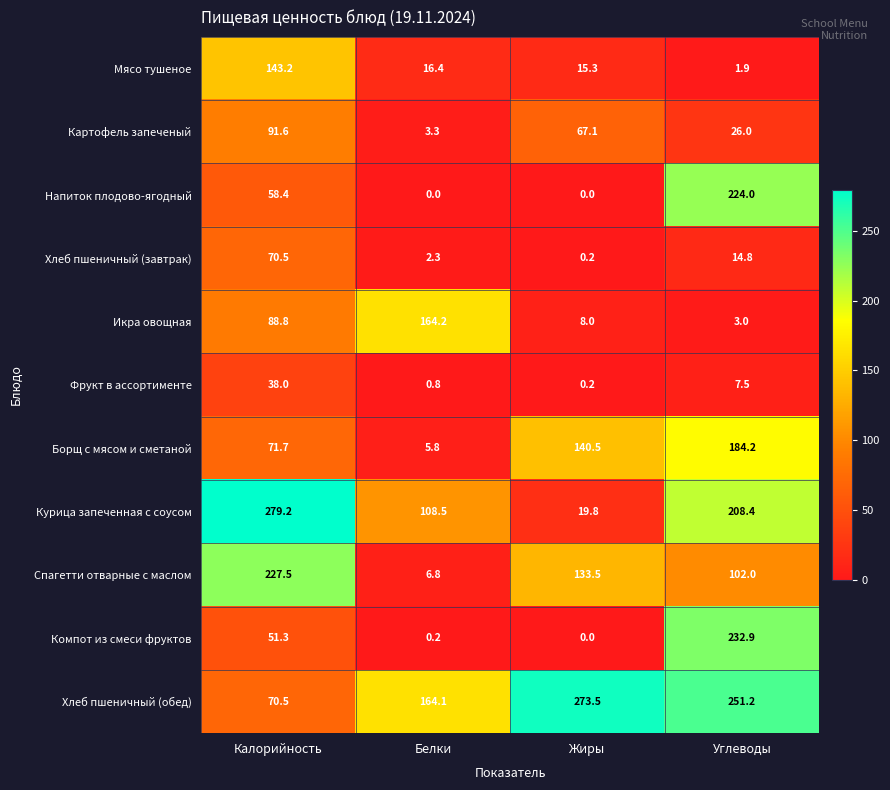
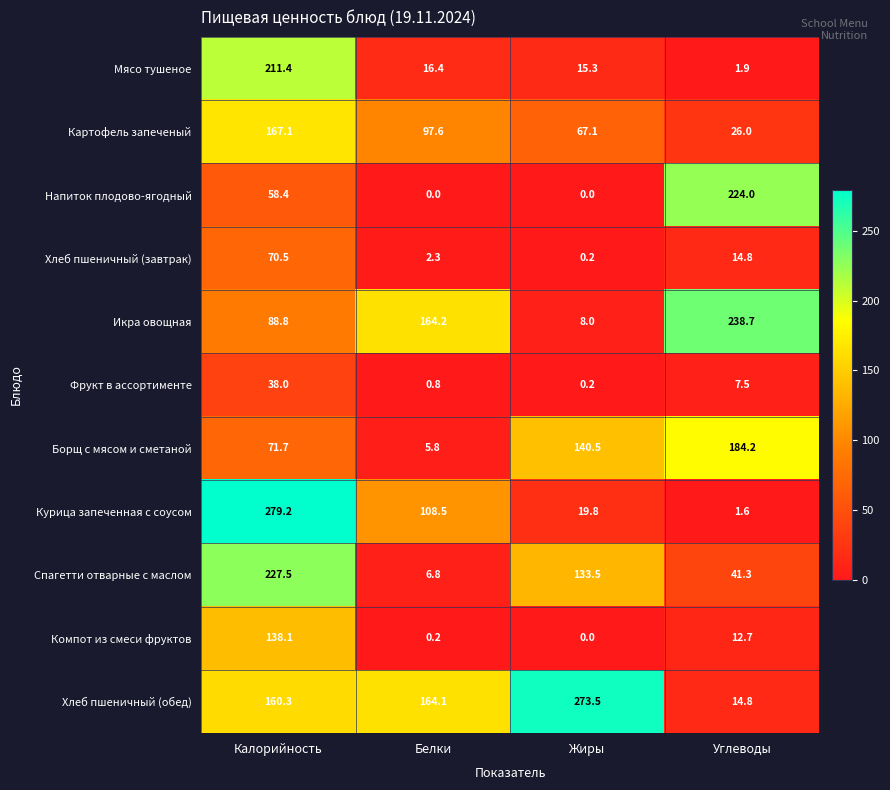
Мясо тушеное, Калорийность: 143.2 -> 211.4
Картофель запеченый, Калорийность: 91.6 -> 167.1
Картофель запеченый, Белки: 3.3 -> 97.6
Икра овощная, Углеводы: 3.0 -> 238.7
Курица запеченная с соусом, Углеводы: 208.4 -> 1.6
Спагетти отварные с маслом, Углеводы: 102.0 -> 41.3
Компот из смеси фруктов, Калорийность: 51.3 -> 138.1
Компот из смеси фруктов, Углеводы: 232.9 -> 12.7
Хлеб пшеничный (обед), Калорийность: 70.5 -> 160.3
Хлеб пшеничный (обед), Углеводы: 251.2 -> 14.8
